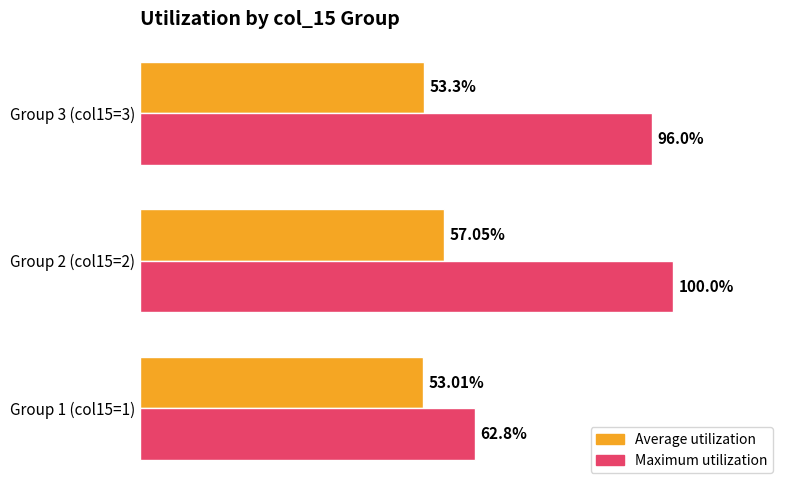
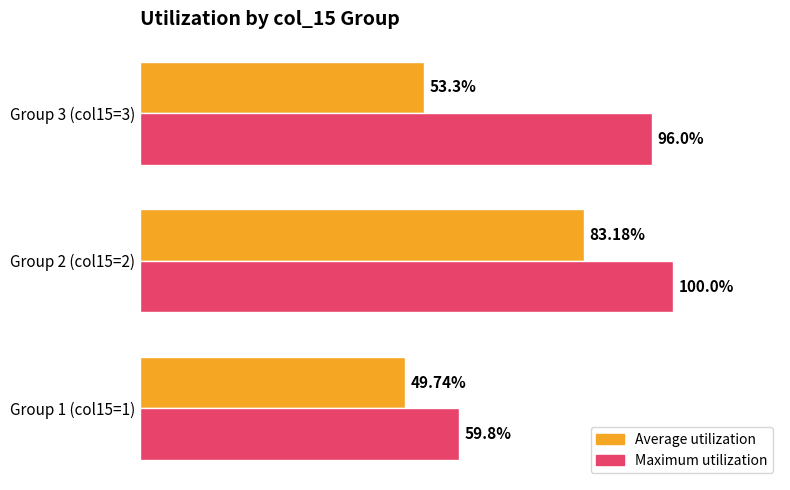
Average utilization, Group 2 (col15=2): 57.05% -> 83.18%
Average utilization, Group 1 (col15=1): 53.01% -> 49.74%
Maximum utilization, Group 1 (col15=1): 62.8% -> 59.8%
